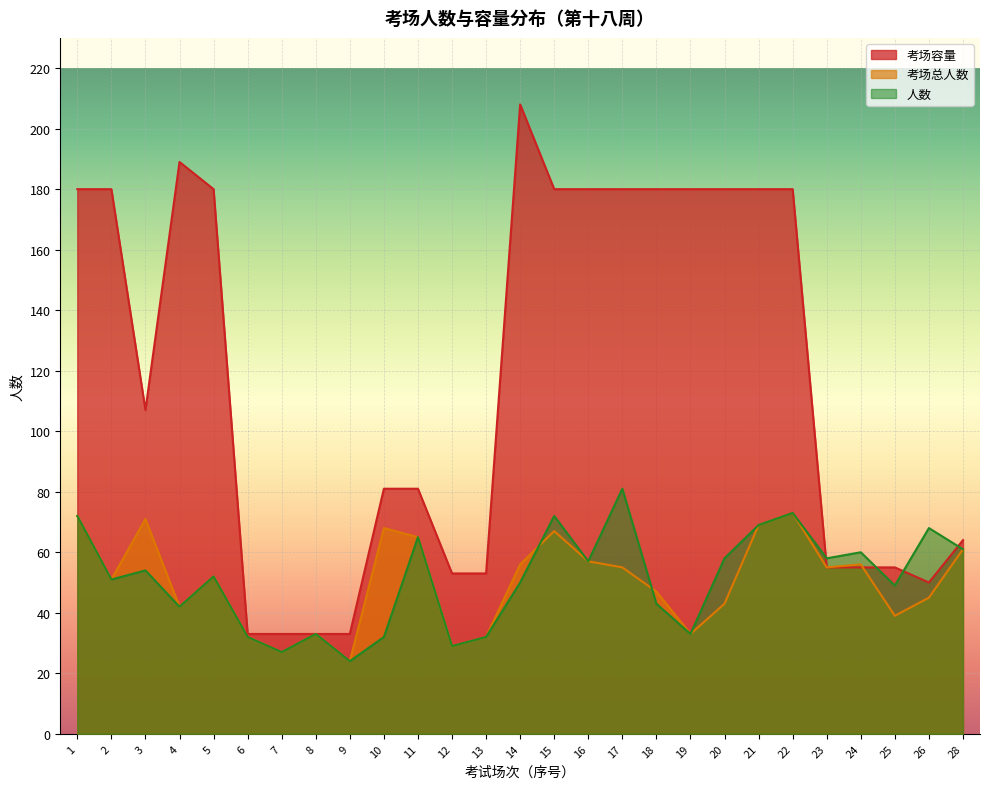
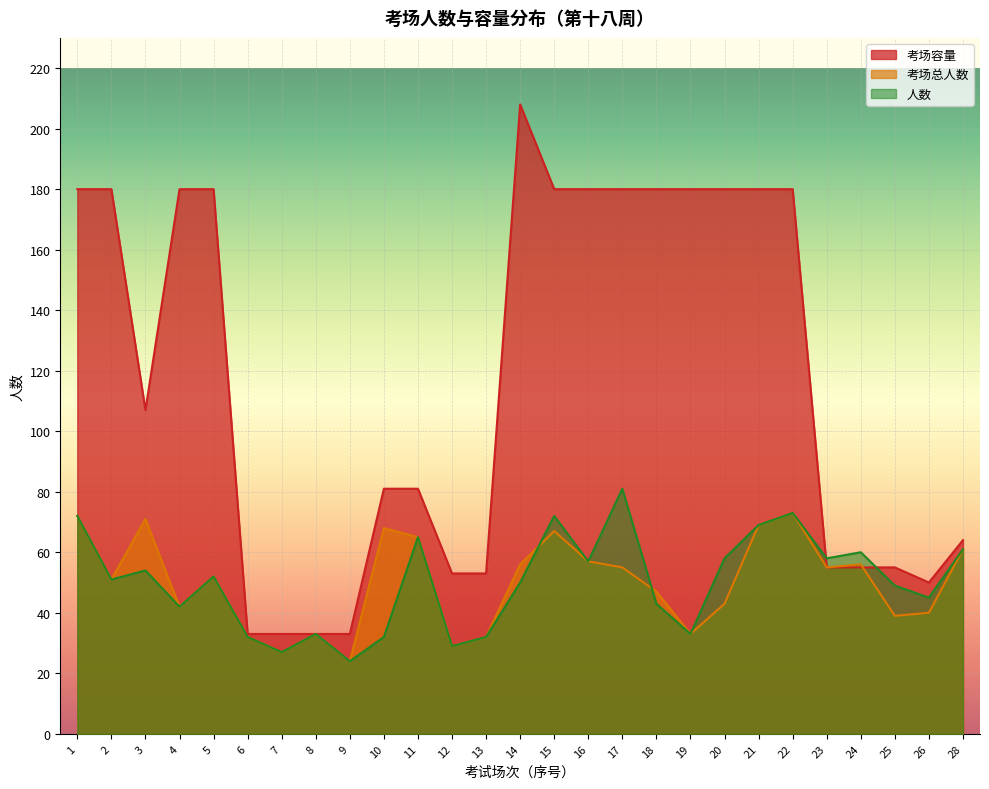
考场容量, 4: 189 -> 180
考场总人数, 26: 45 -> 40
人数, 26: 68 -> 45
